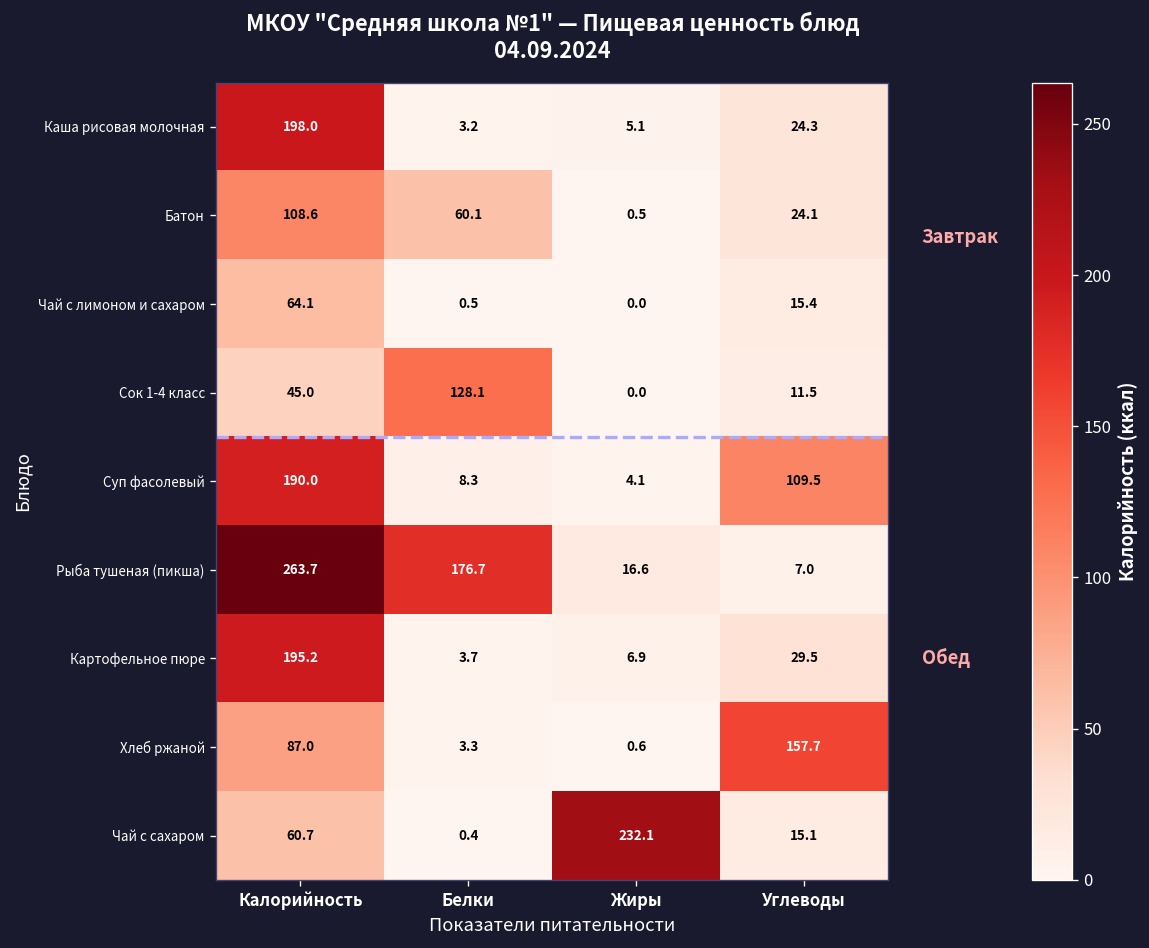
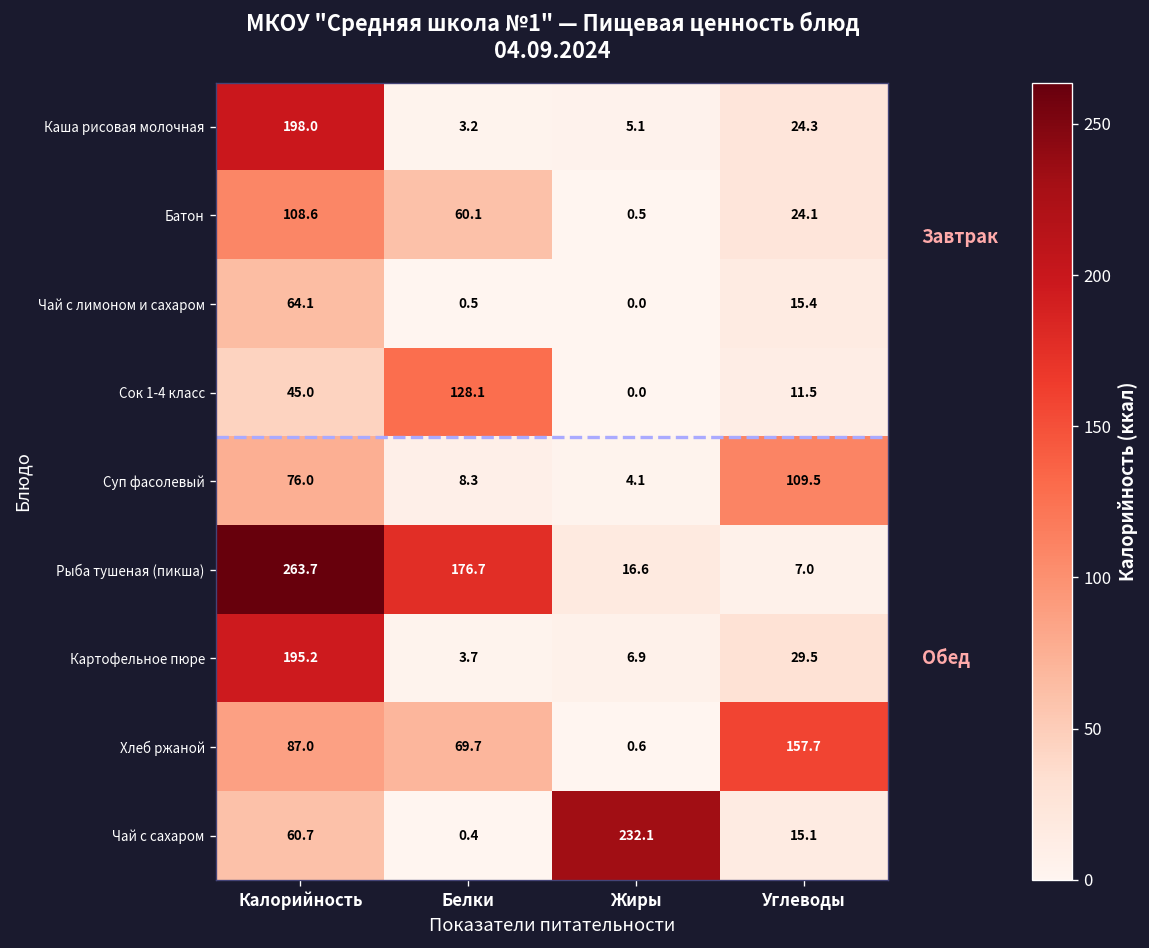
Суп фасолевый, Калорийность: 190.0 -> 76.0
Хлеб ржаной, Белки: 3.3 -> 69.7
